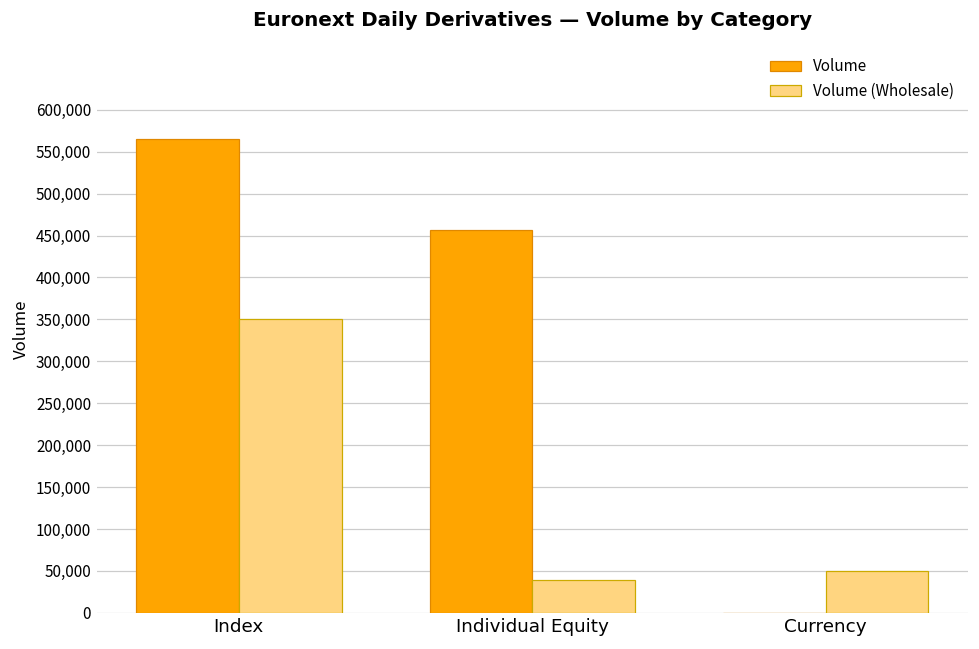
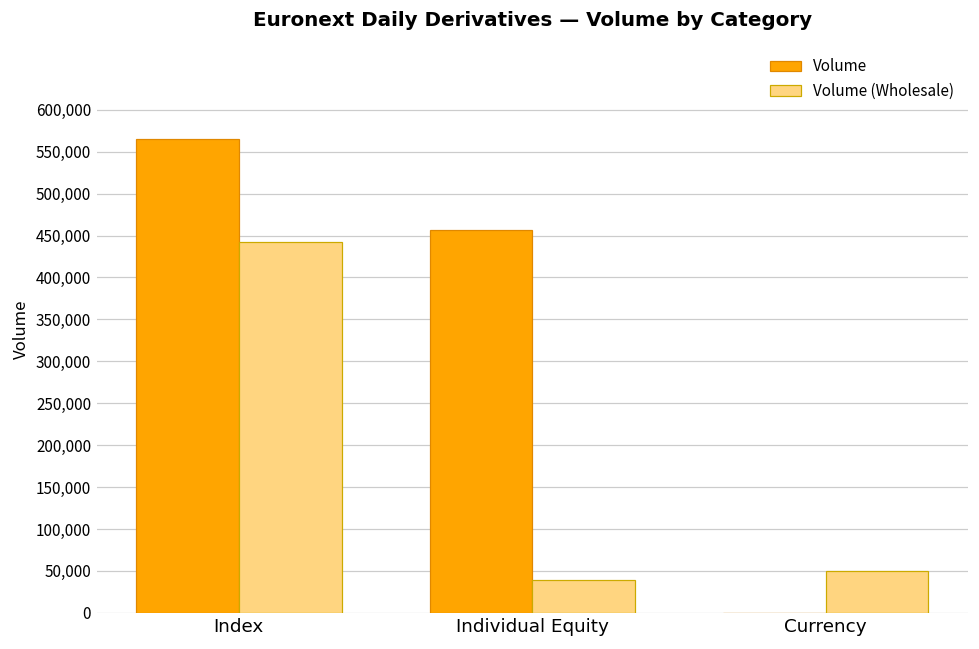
Volume (Wholesale), Index: 350,000 -> 440,000
